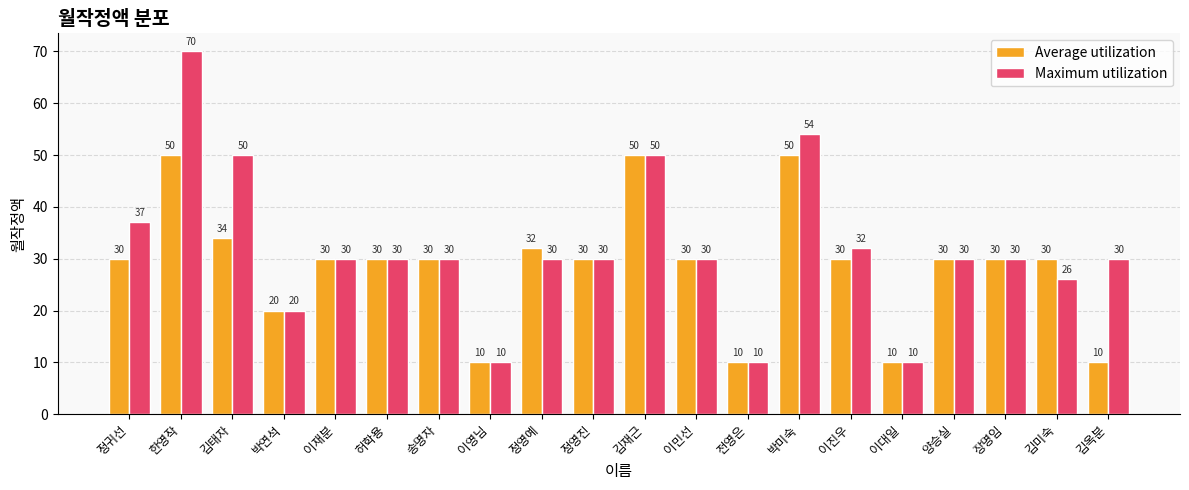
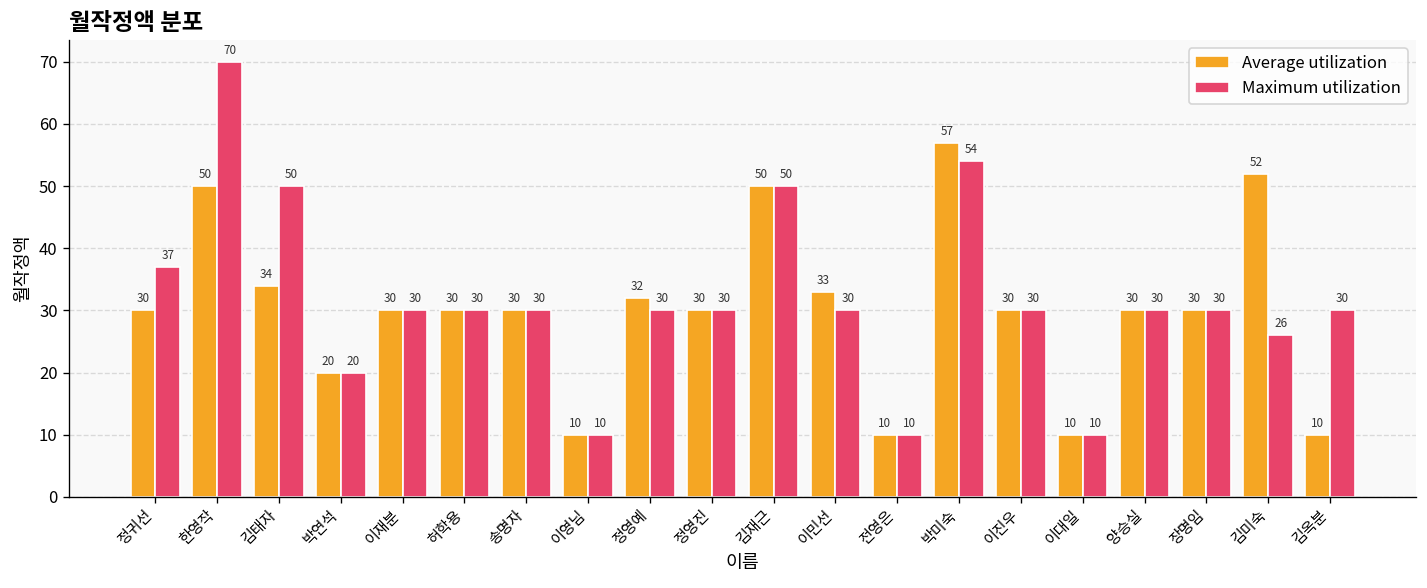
Average utilization, 이민선: 30 -> 33
Average utilization, 박미숙: 50 -> 57
Maximum utilization, 이진우: 32 -> 30
Average utilization, 김미숙: 30 -> 52
